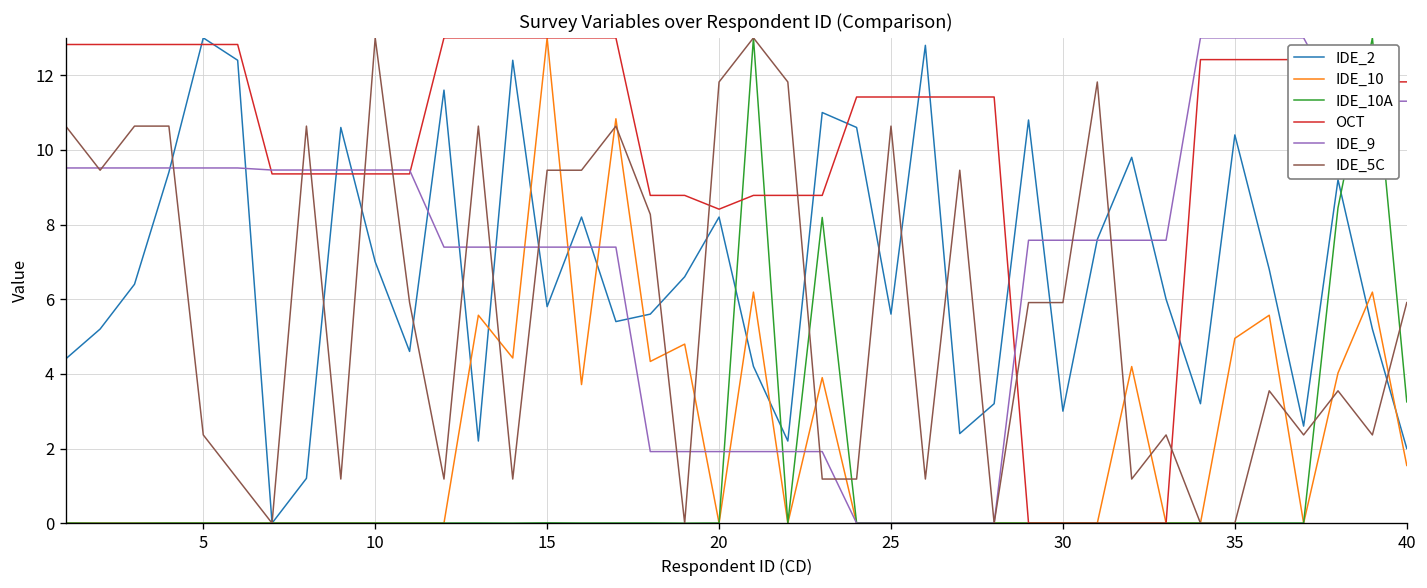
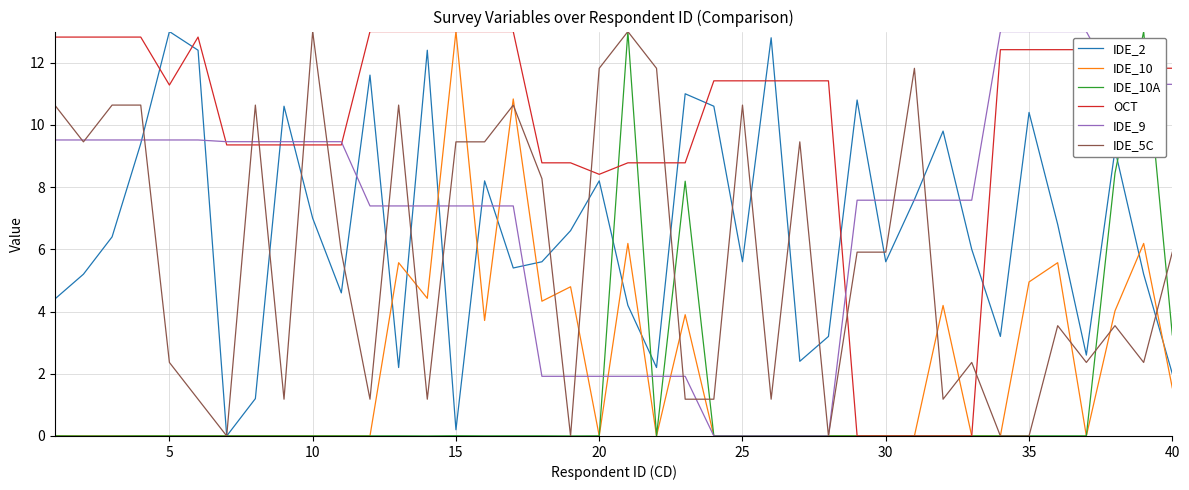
OCT, 5: 12.8 -> 11.3
IDE_2, 15: 5.8 -> 0.2
IDE_2, 30: 3.0 -> 5.6
